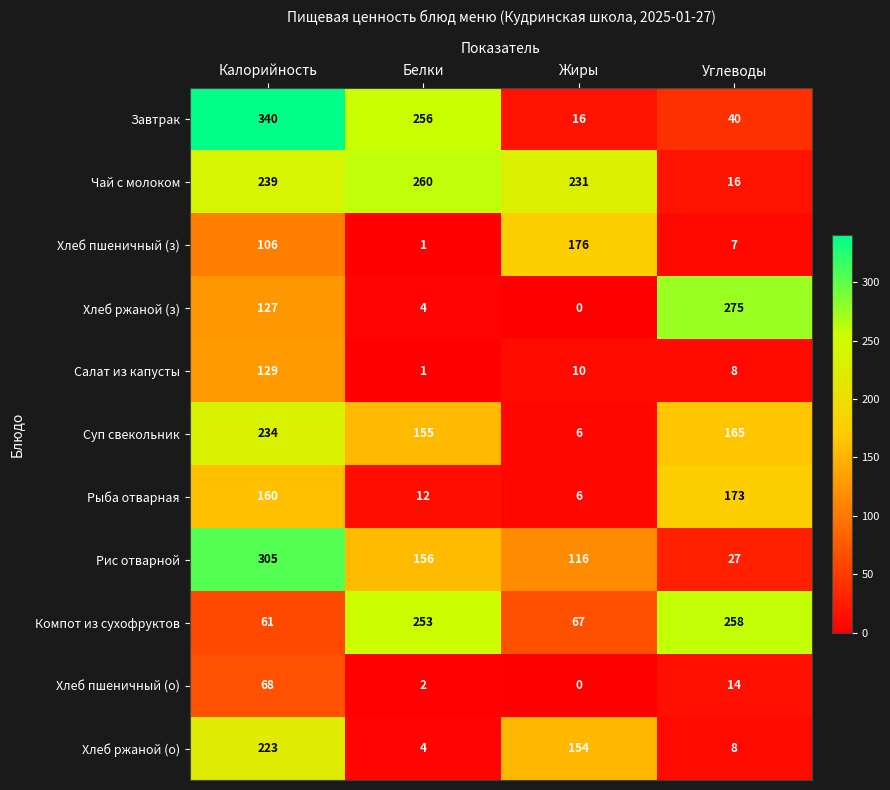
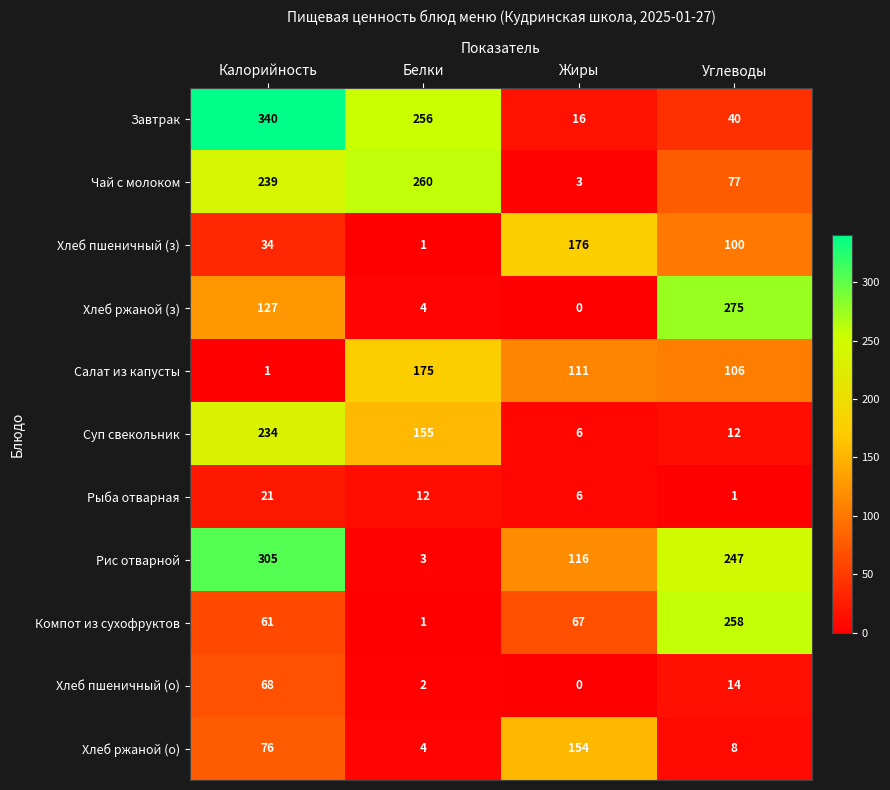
Чай с молоком, Жиры: 231 -> 3
Чай с молоком, Углеводы: 16 -> 77
Хлеб пшеничный (з), Калорийность: 106 -> 34
Хлеб пшеничный (з), Углеводы: 7 -> 100
Салат из капусты, Калорийность: 129 -> 1
Салат из капусты, Белки: 1 -> 175
Салат из капусты, Жиры: 10 -> 111
Салат из капусты, Углеводы: 8 -> 106
Суп свекольник, Углеводы: 165 -> 12
Рыба отварная, Калорийность: 160 -> 21
Рыба отварная, Углеводы: 173 -> 1
Рис отварной, Белки: 156 -> 3
Рис отварной, Углеводы: 27 -> 247
Компот из сухофруктов, Белки: 253 -> 1
Хлеб ржаной (о), Калорийность: 223 -> 76
